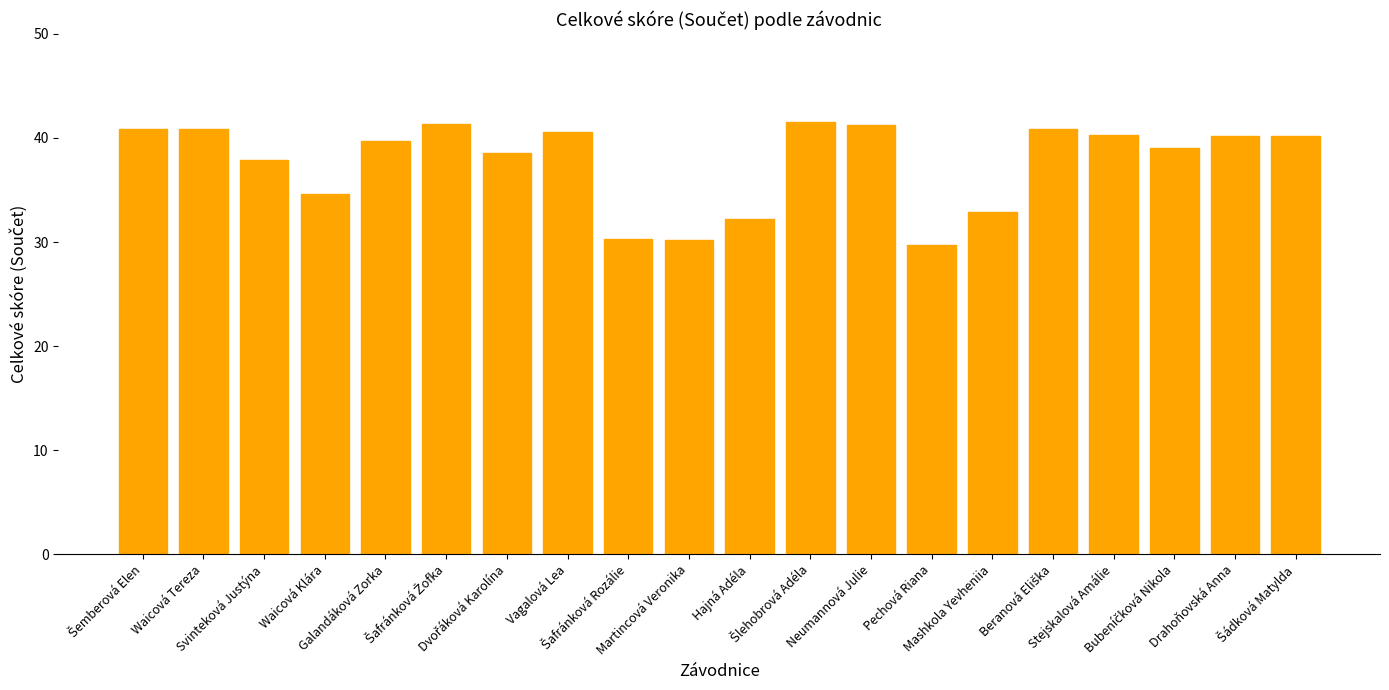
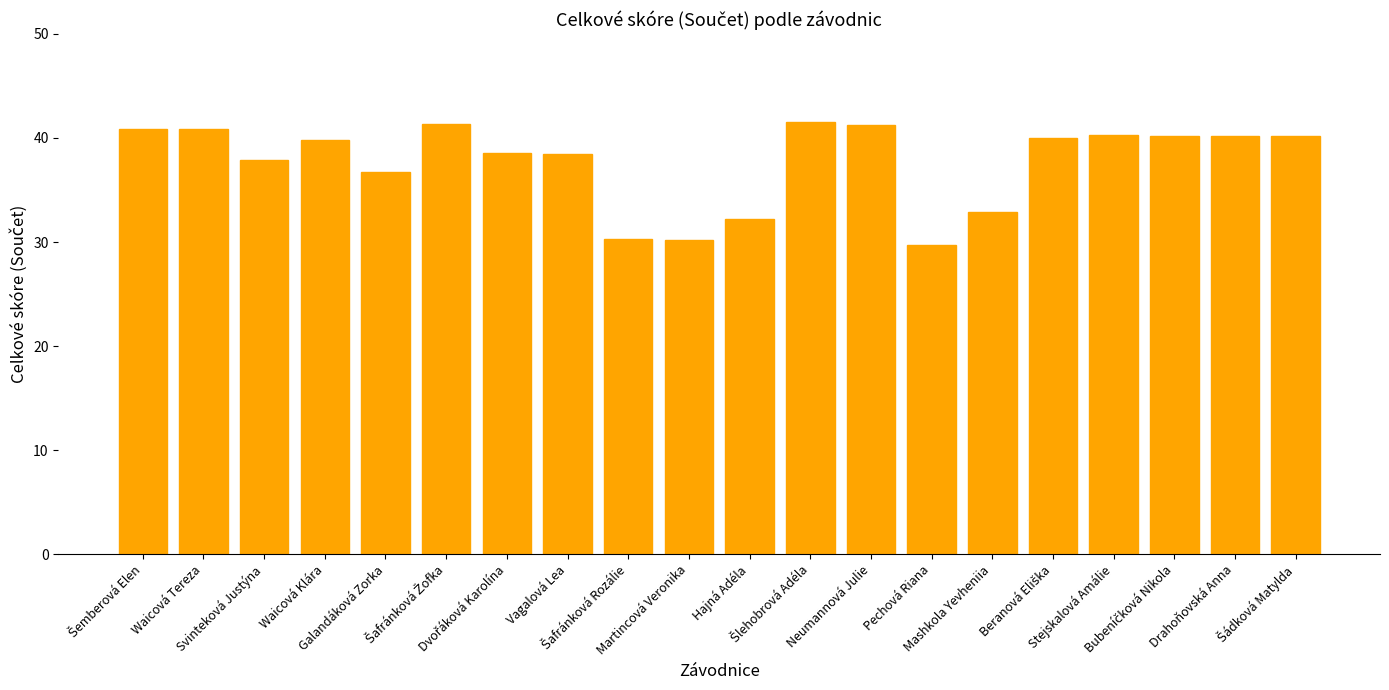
Waicová Klára: 34.6 -> 39.8
Galandáková Zorka: 39.7 -> 36.7
Vagalová Lea: 40.6 -> 38.5
Beranová Eliška: 40.9 -> 40.0
Bubeníčková Nikola: 39.0 -> 40.2
